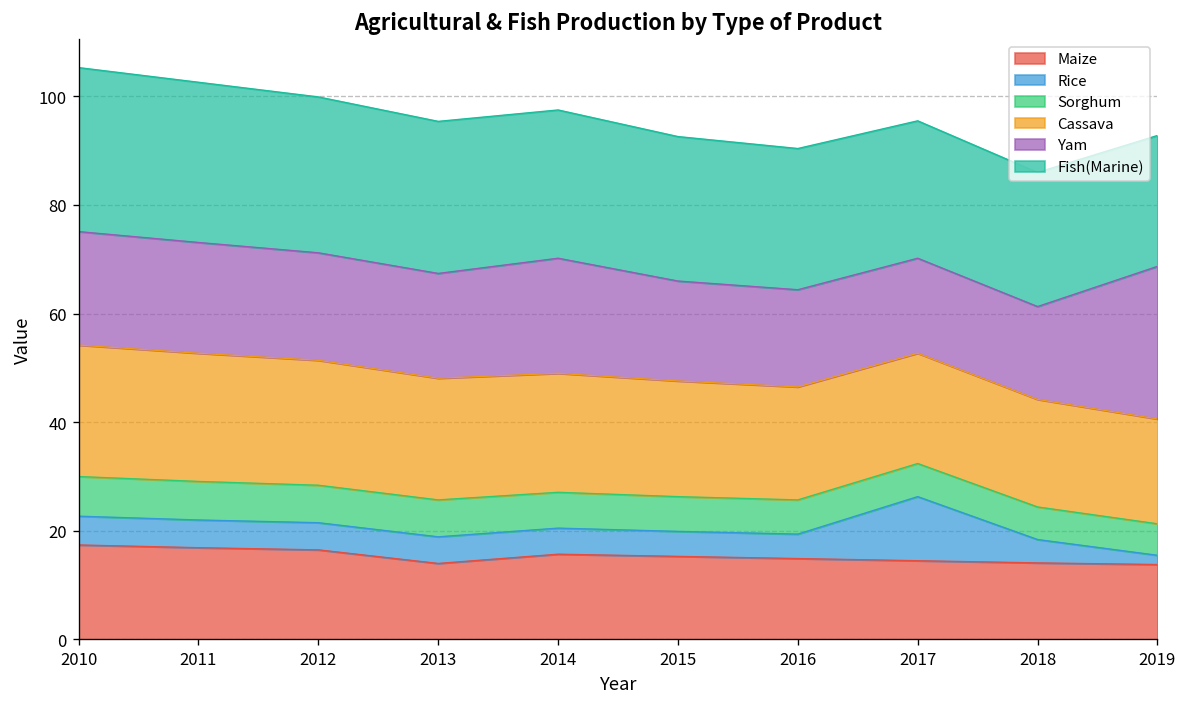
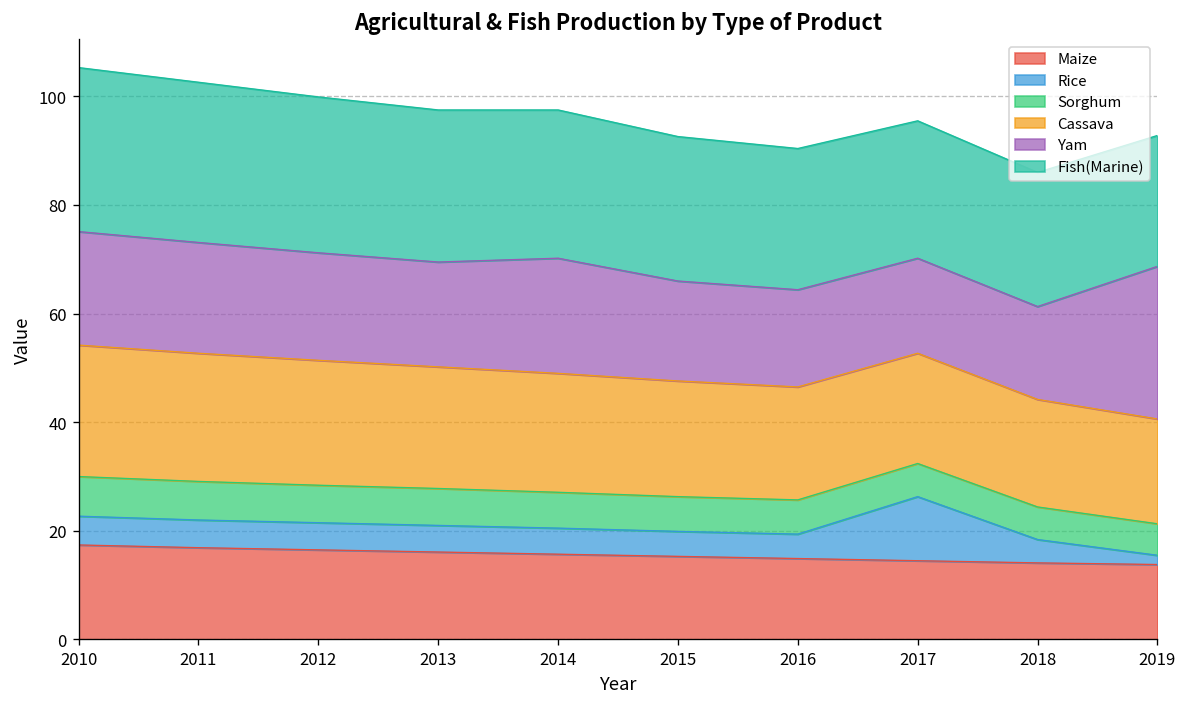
Maize, 2013: 14 -> 16
